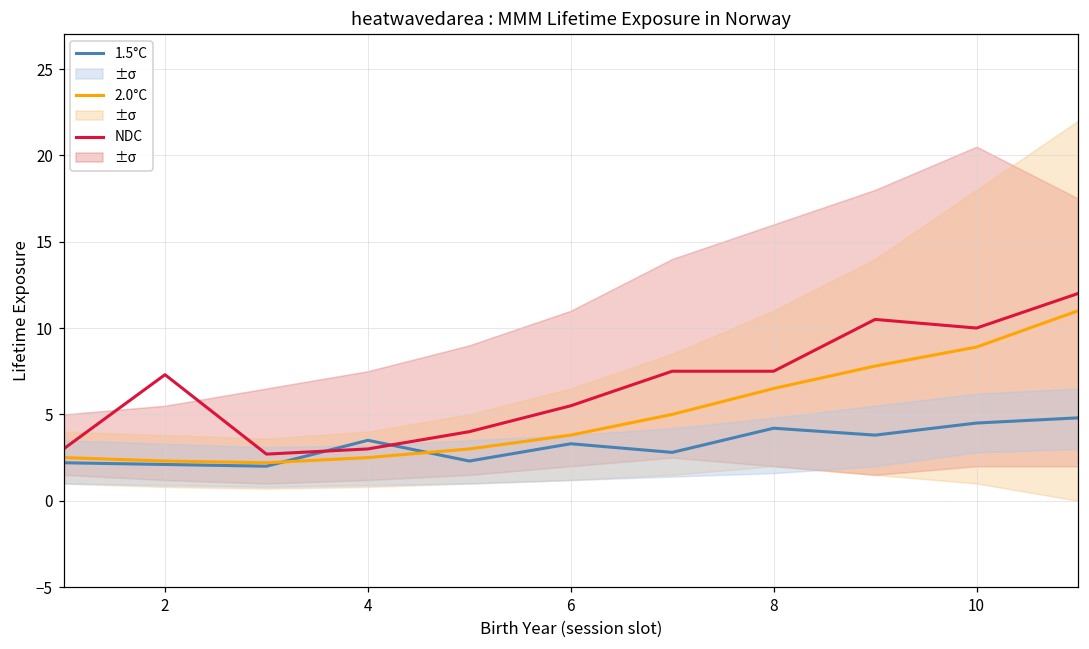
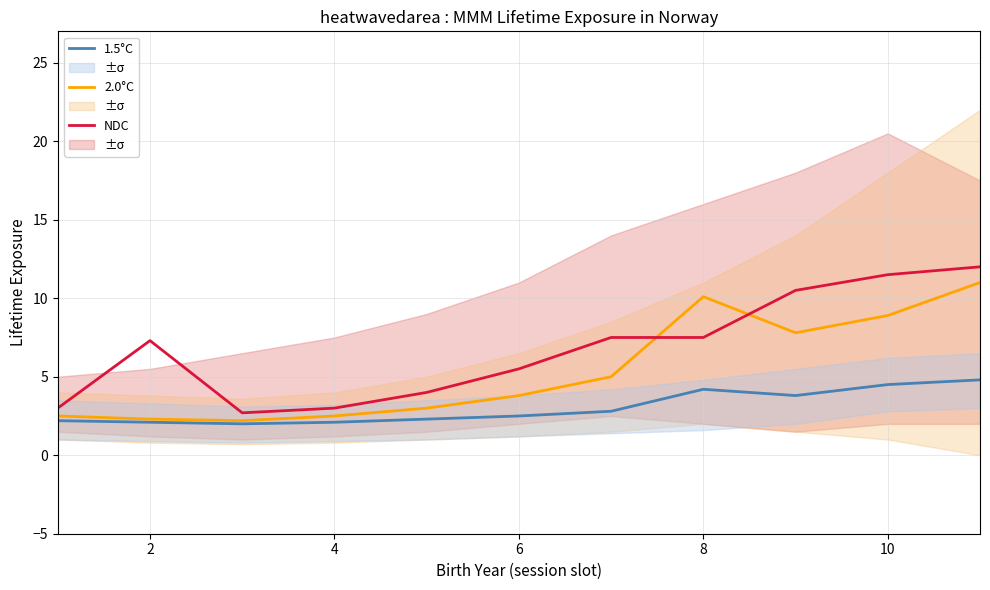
1.5°C, 4: 3.5 -> 2.1
1.5°C, 6: 3.3 -> 2.5
2.0°C, 8: 6.5 -> 10.1
NDC, 10: 10.0 -> 11.5
